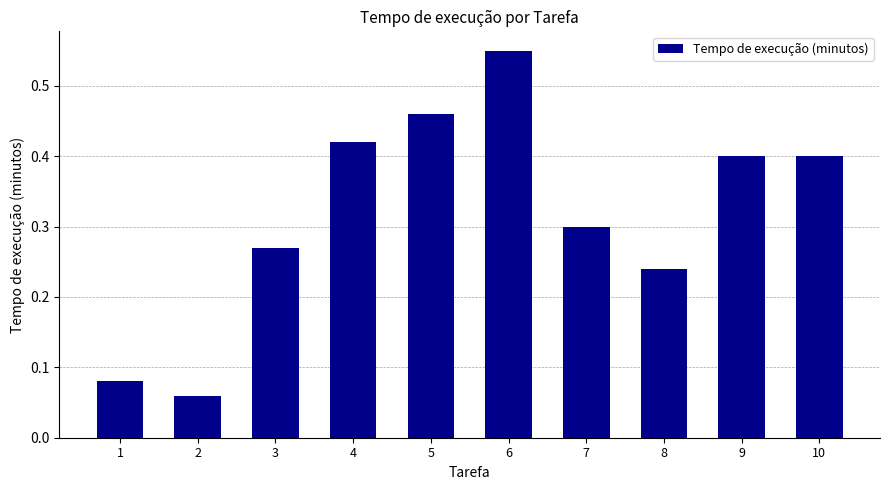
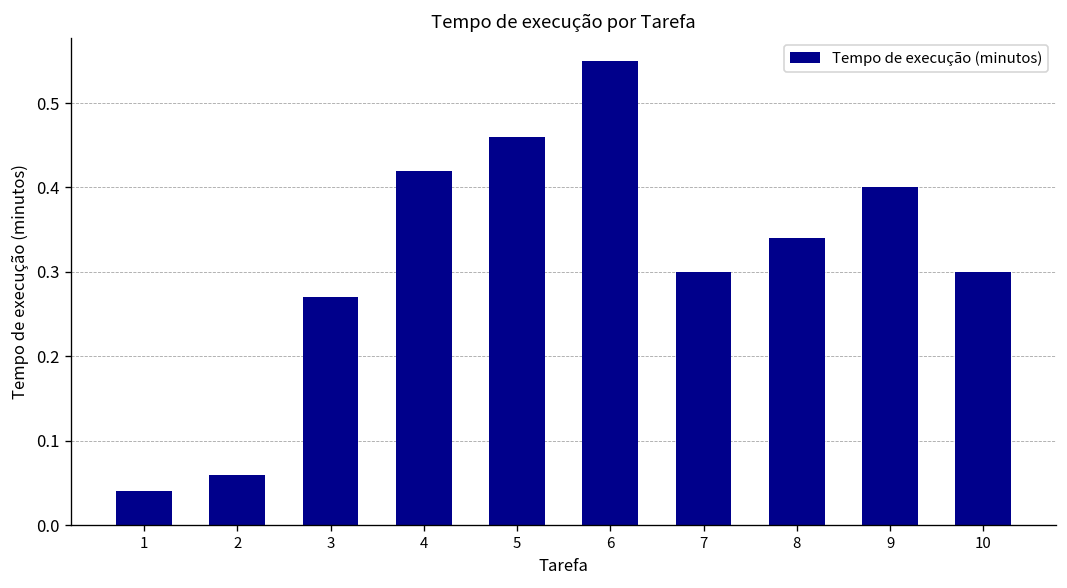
1: 0.08 -> 0.04
8: 0.24 -> 0.34
10: 0.4 -> 0.3
